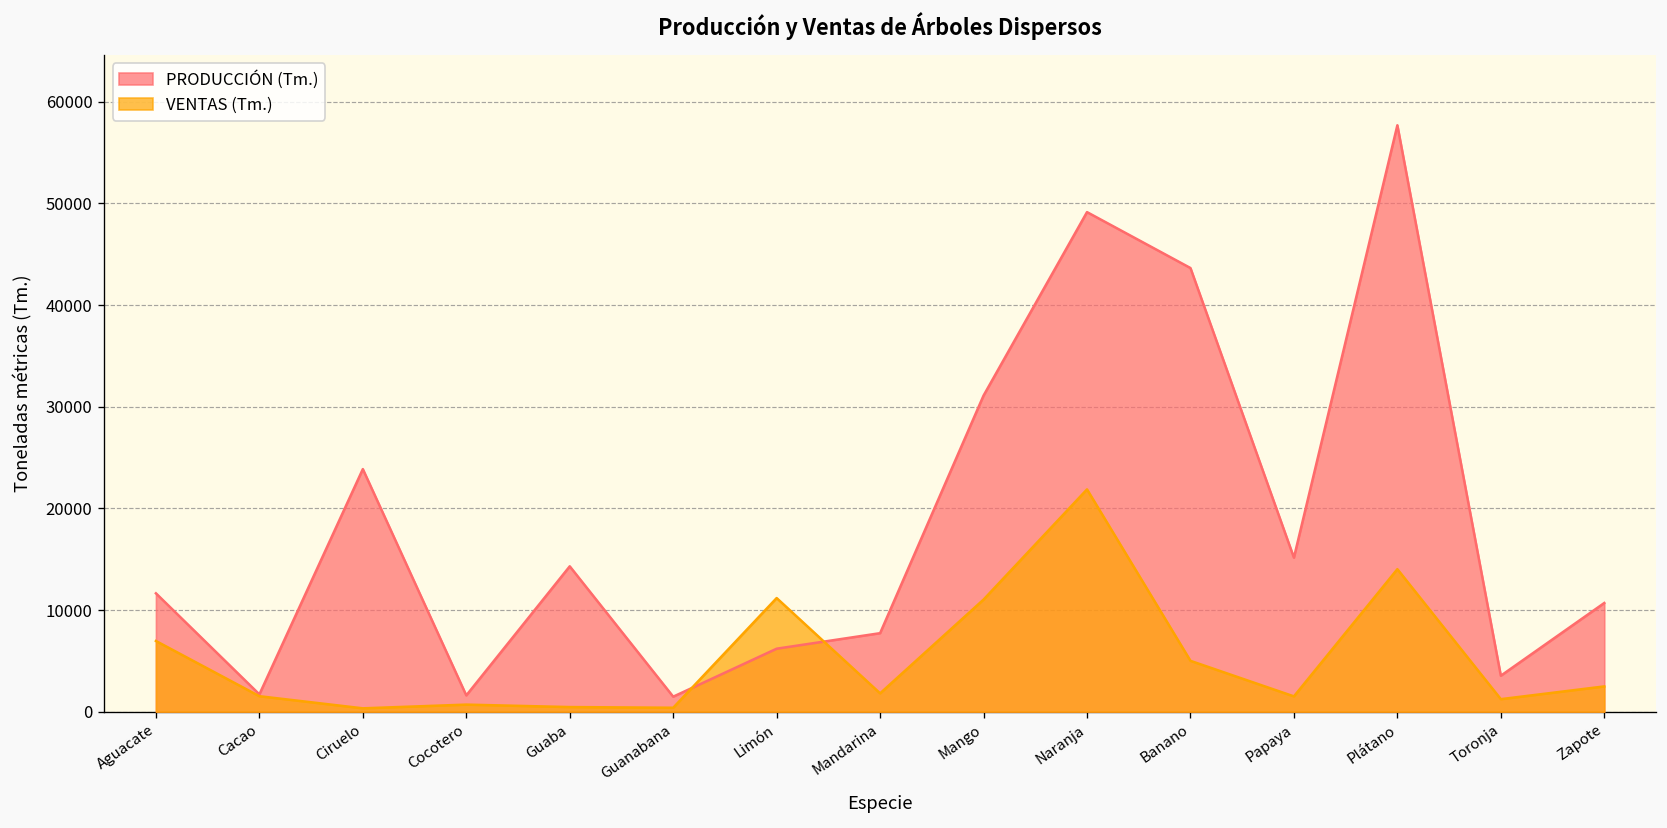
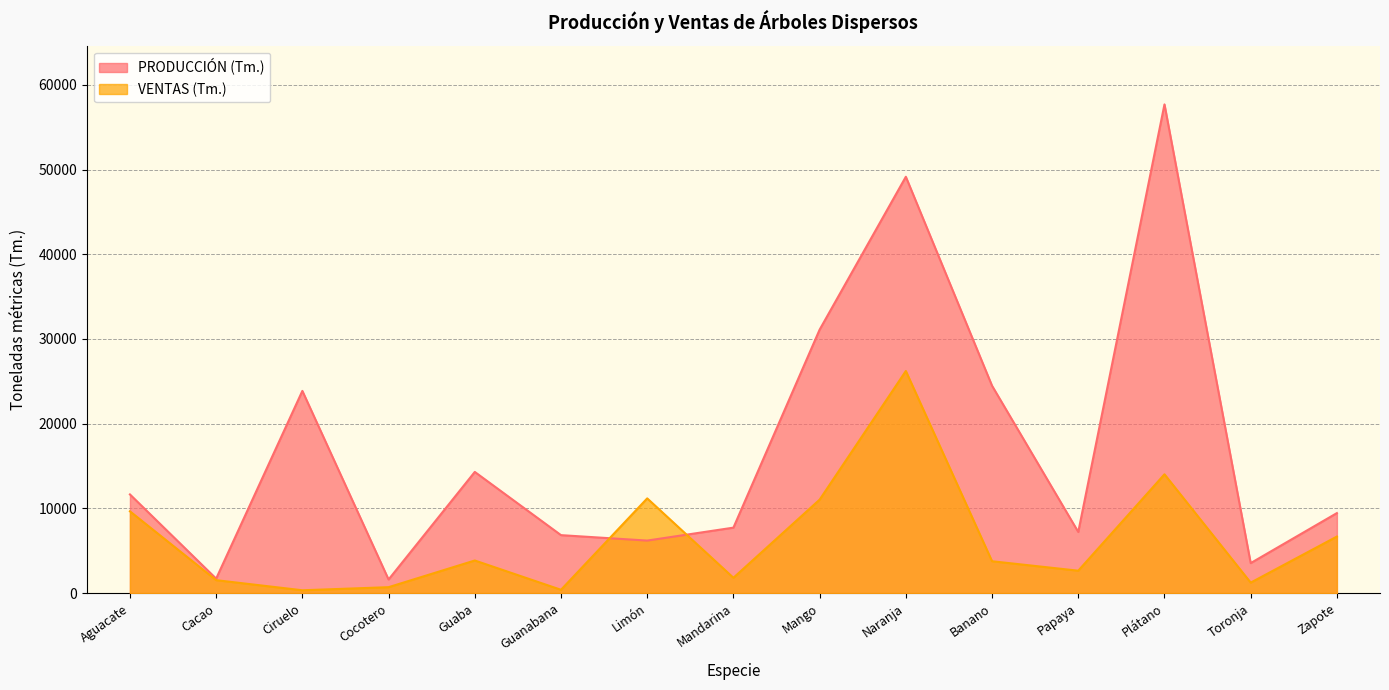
VENTAS (Tm.), Aguacate: 7000 -> 10000
VENTAS (Tm.), Guaba: 0 -> 4000
PRODUCCIÓN (Tm.), Guanabana: 1000 -> 7000
VENTAS (Tm.), Naranja: 22000 -> 26000
PRODUCCIÓN (Tm.), Banano: 44000 -> 24000
VENTAS (Tm.), Banano: 5000 -> 4000
PRODUCCIÓN (Tm.), Papaya: 15000 -> 7000
VENTAS (Tm.), Papaya: 2000 -> 3000
PRODUCCIÓN (Tm.), Zapote: 11000 -> 9000
VENTAS (Tm.), Zapote: 2000 -> 7000
